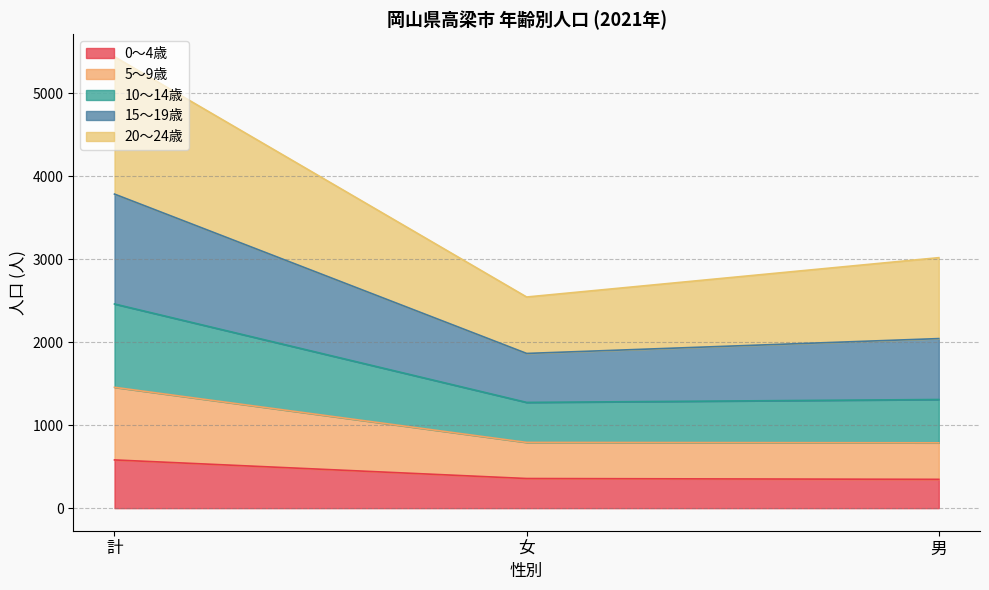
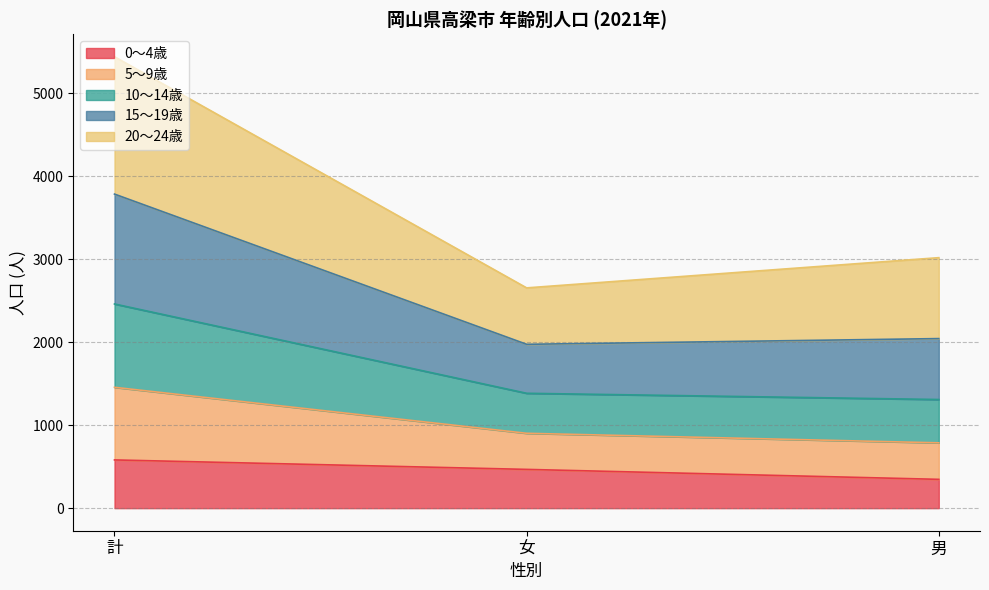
0～4歳, 女: 400 -> 500
